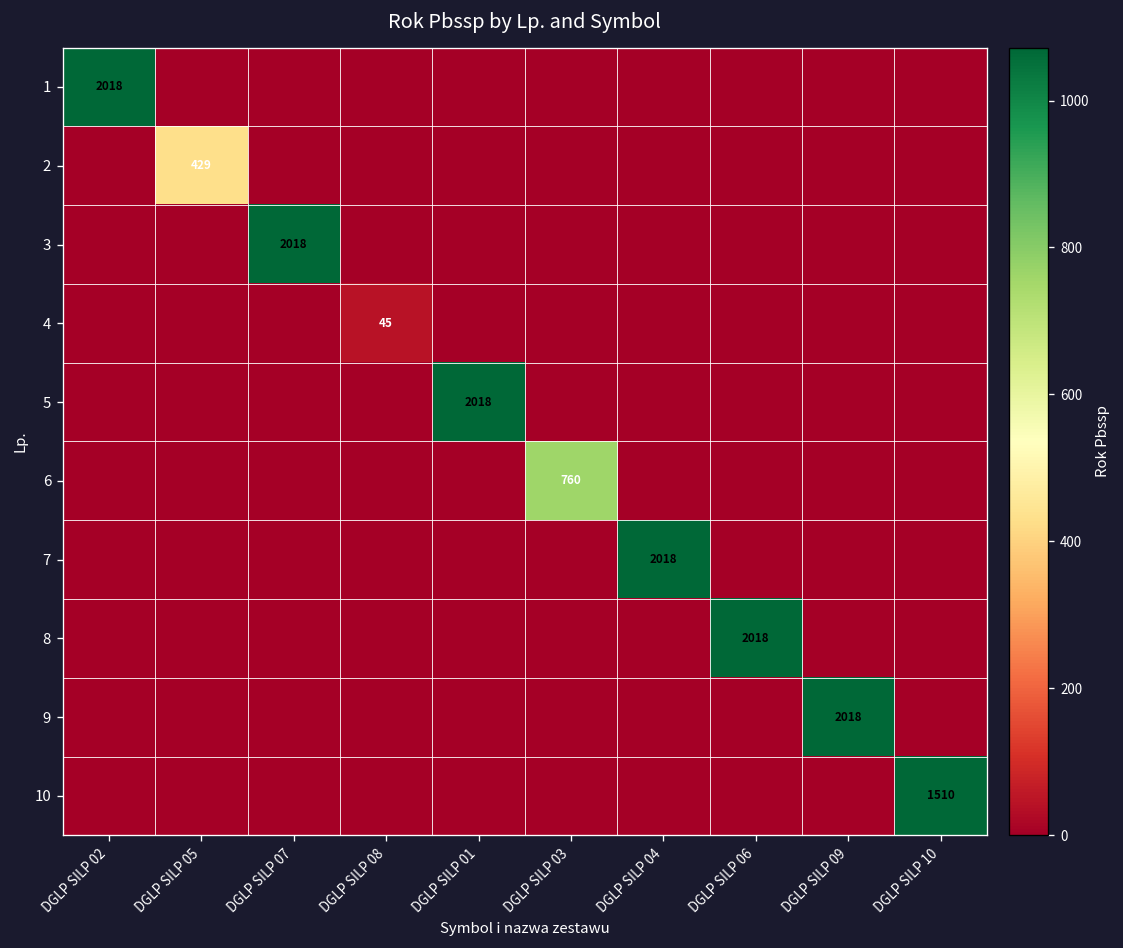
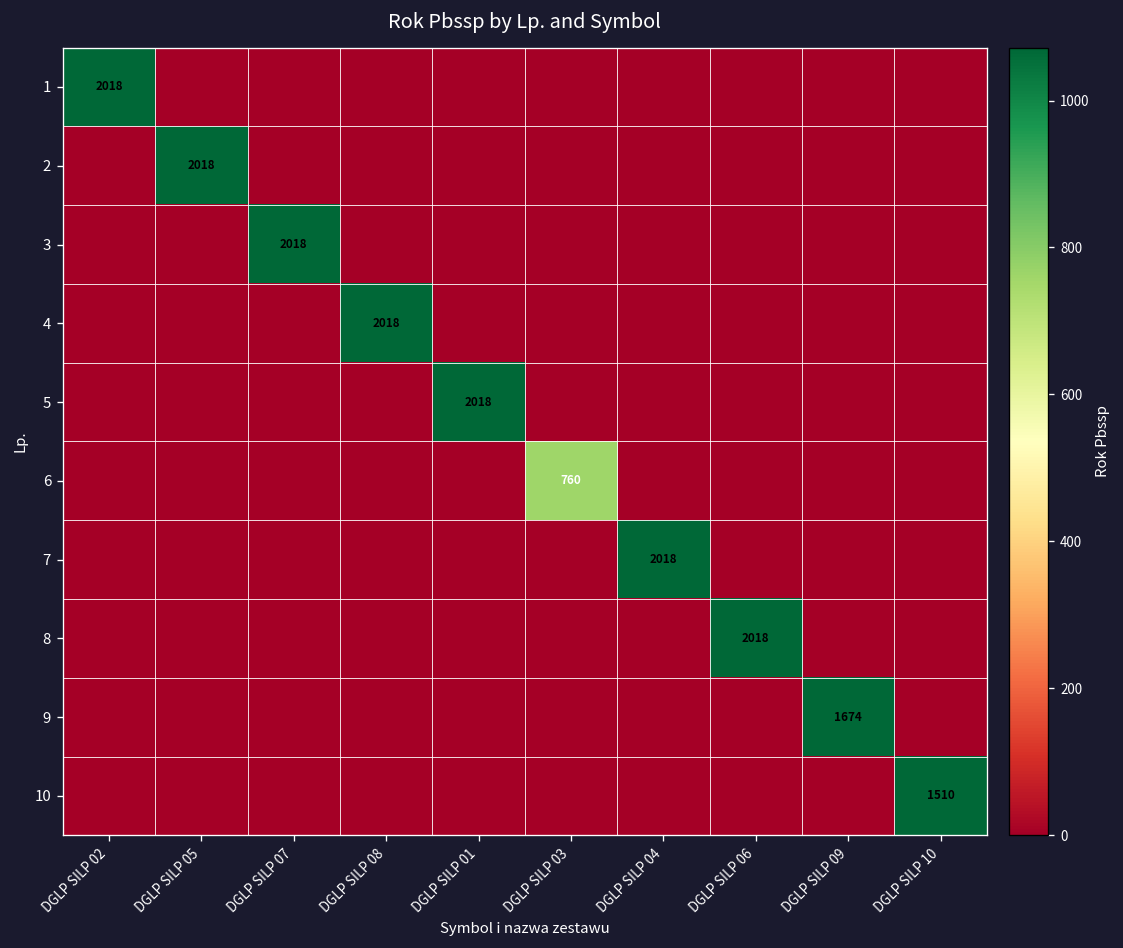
2, DGLP SILP 05: 429 -> 2018
4, DGLP SILP 08: 45 -> 2018
9, DGLP SILP 09: 2018 -> 1674
